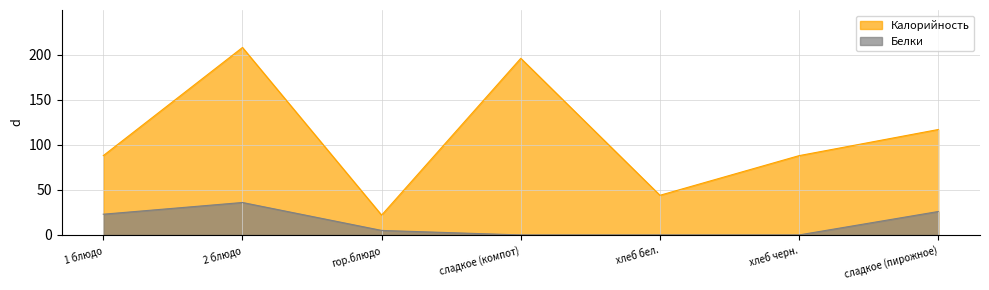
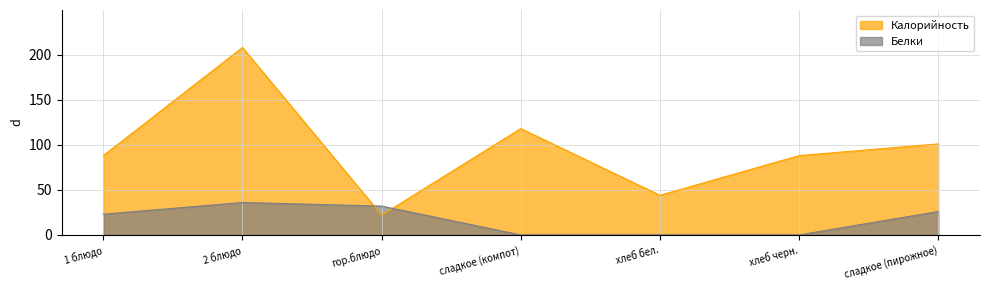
Белки, гор.блюдо: 10 -> 30
Калорийность, сладкое (компот): 200 -> 120
Калорийность, сладкое (пирожное): 120 -> 100
